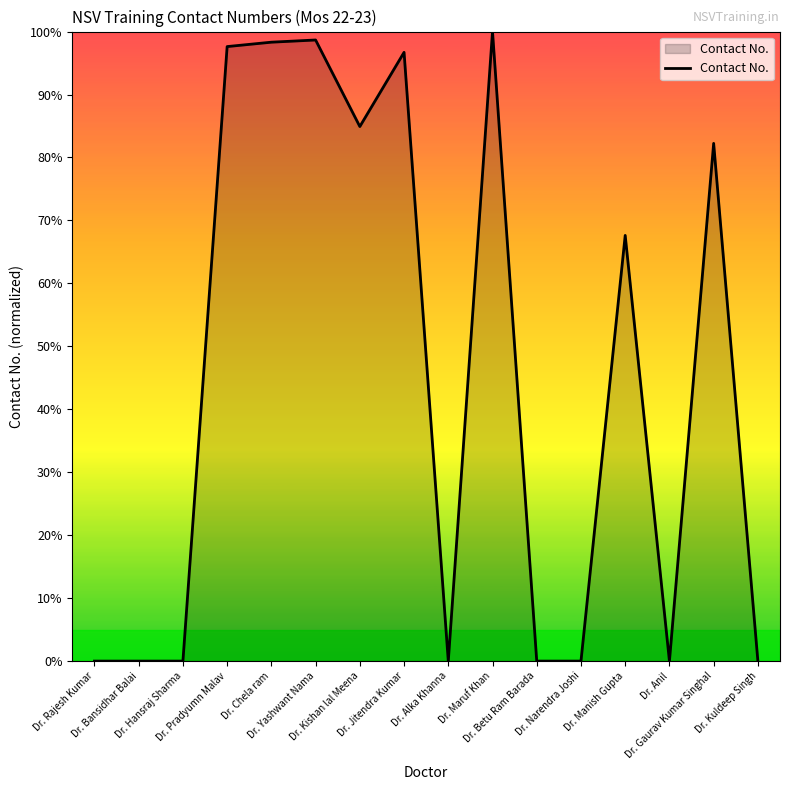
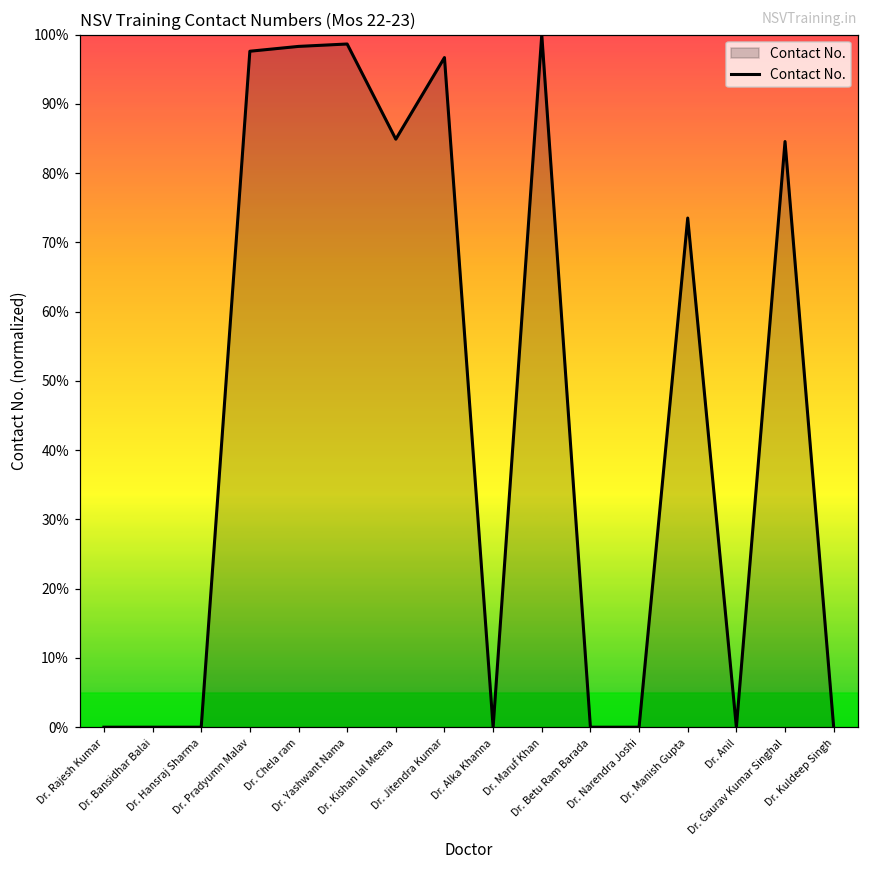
Dr. Manish Gupta: 68% -> 74%
Dr. Gaurav Kumar Singhal: 82% -> 85%
